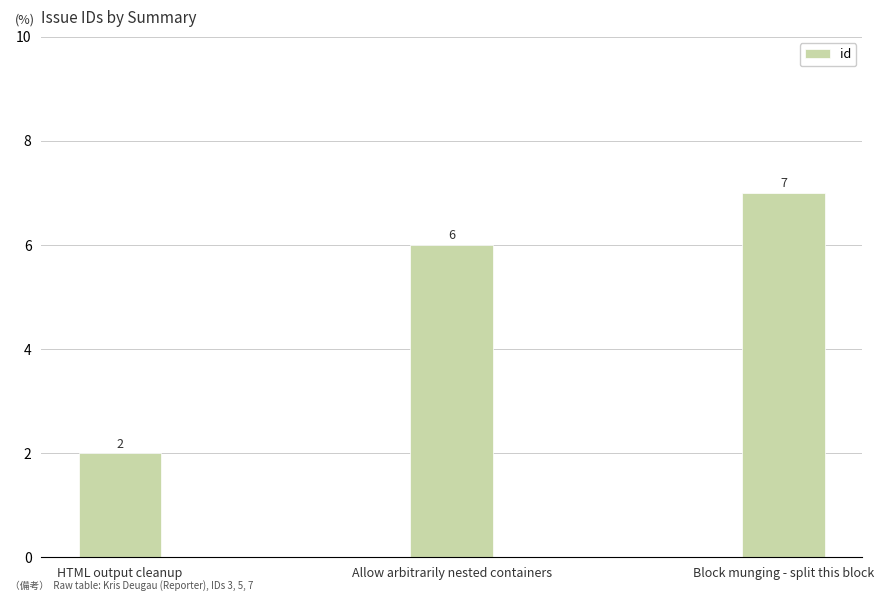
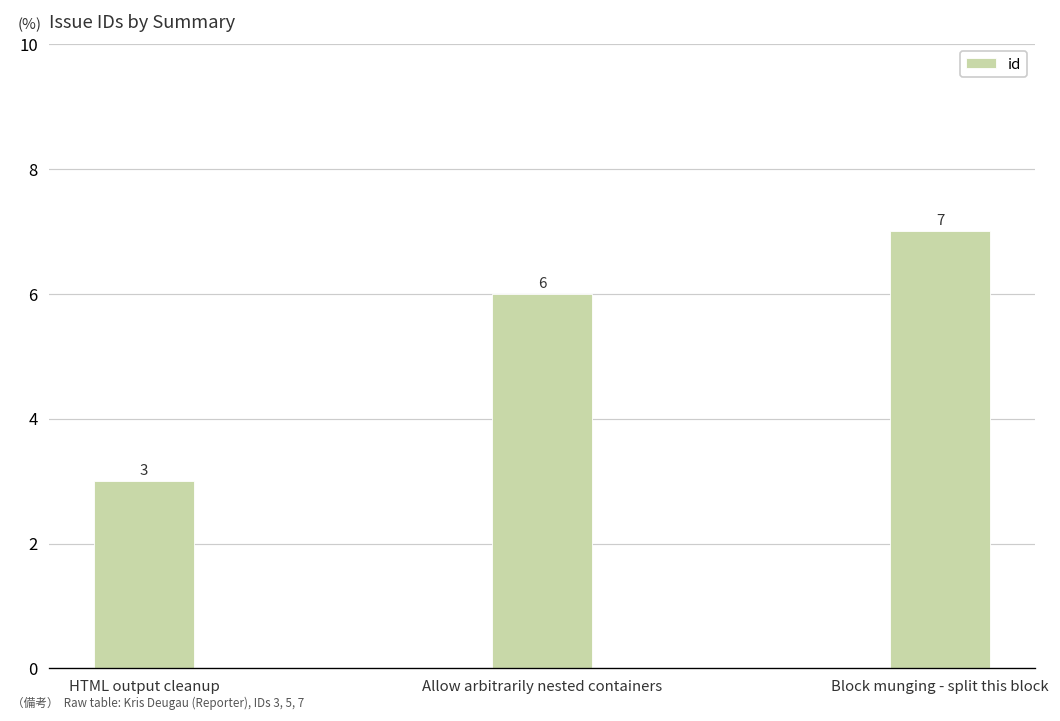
HTML output cleanup: 2 -> 3
